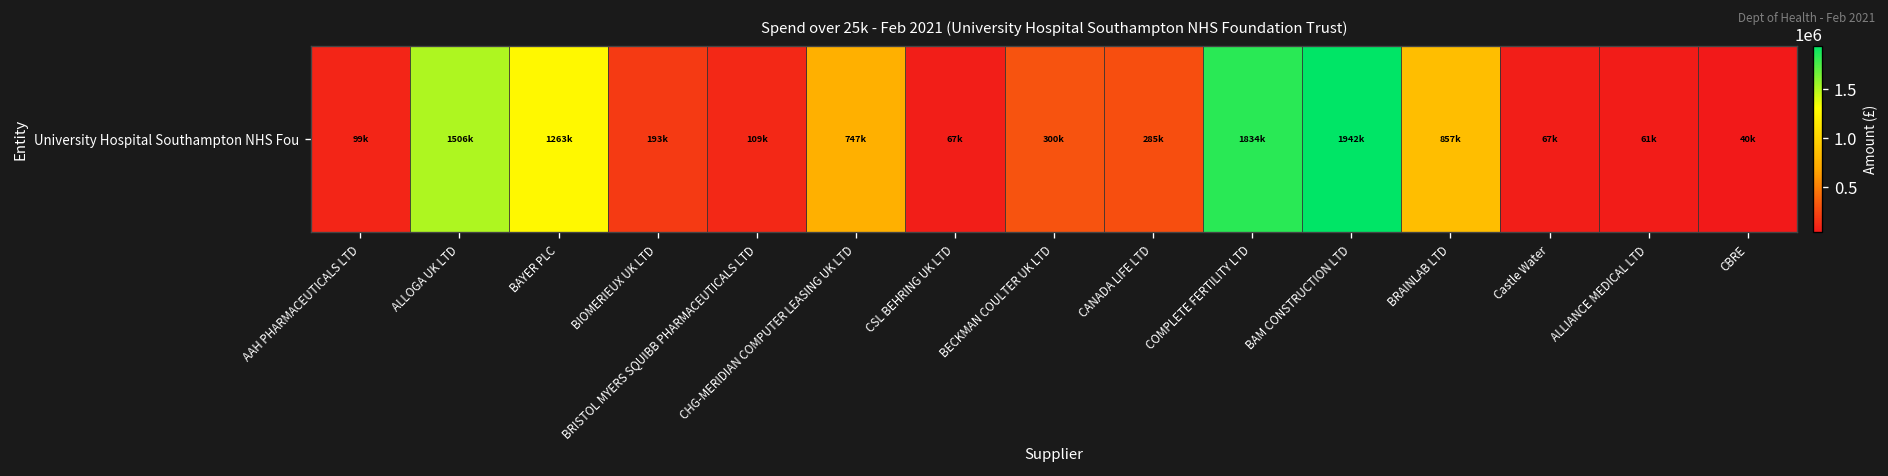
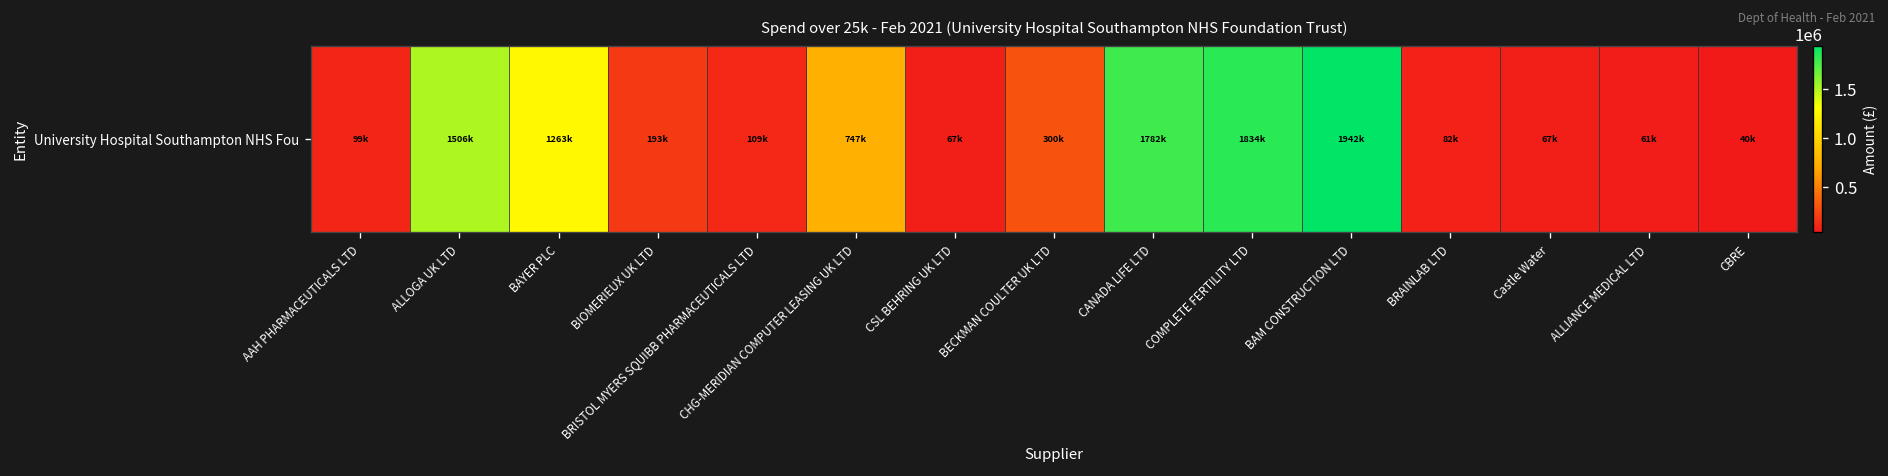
University Hospital Southampton NHS Fou, CANADA LIFE LTD: 285k -> 1782k
University Hospital Southampton NHS Fou, BRAINLAB LTD: 857k -> 82k
